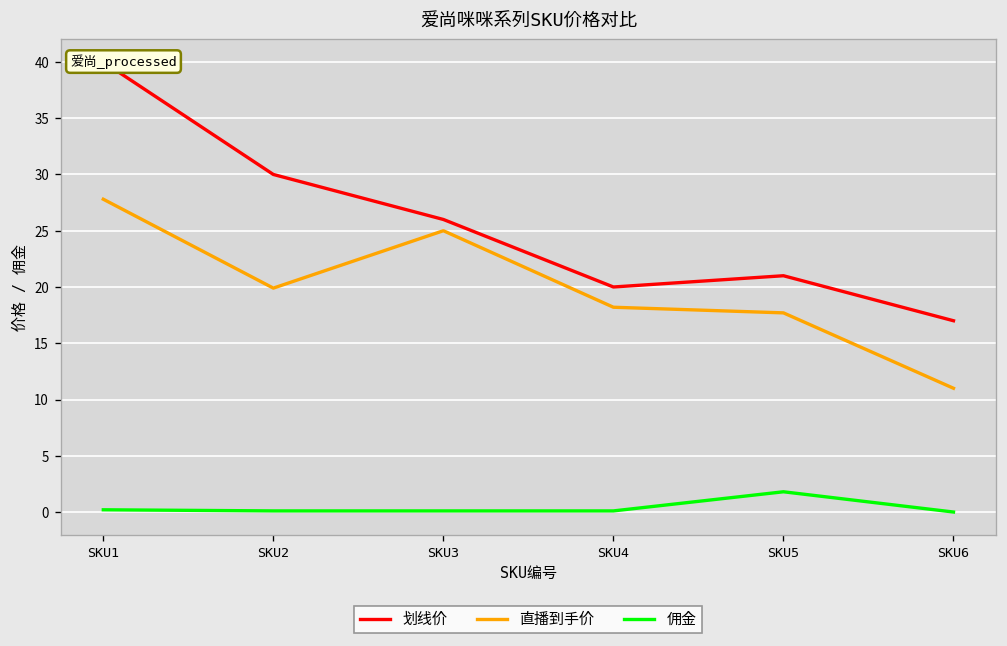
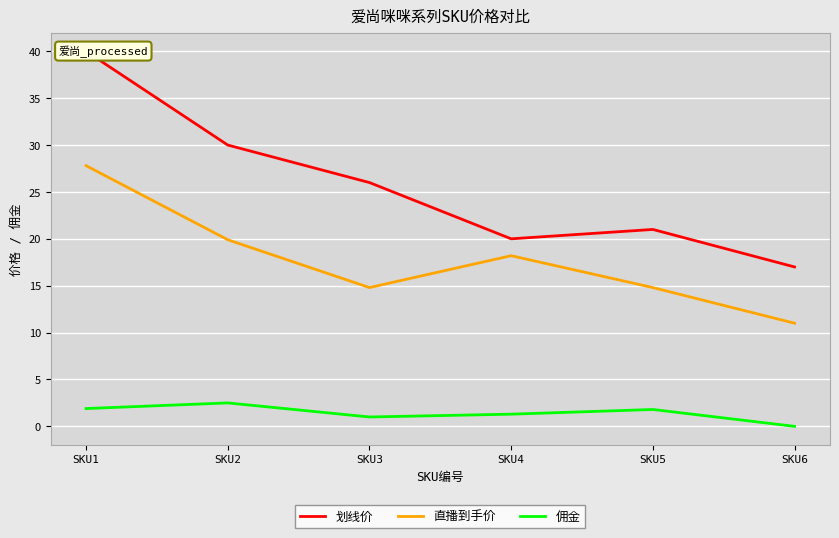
佣金, SKU1: 0 -> 2
佣金, SKU2: 0 -> 3
直播到手价, SKU3: 25 -> 15
佣金, SKU3: 0 -> 1
佣金, SKU4: 0 -> 1
直播到手价, SKU5: 18 -> 15
